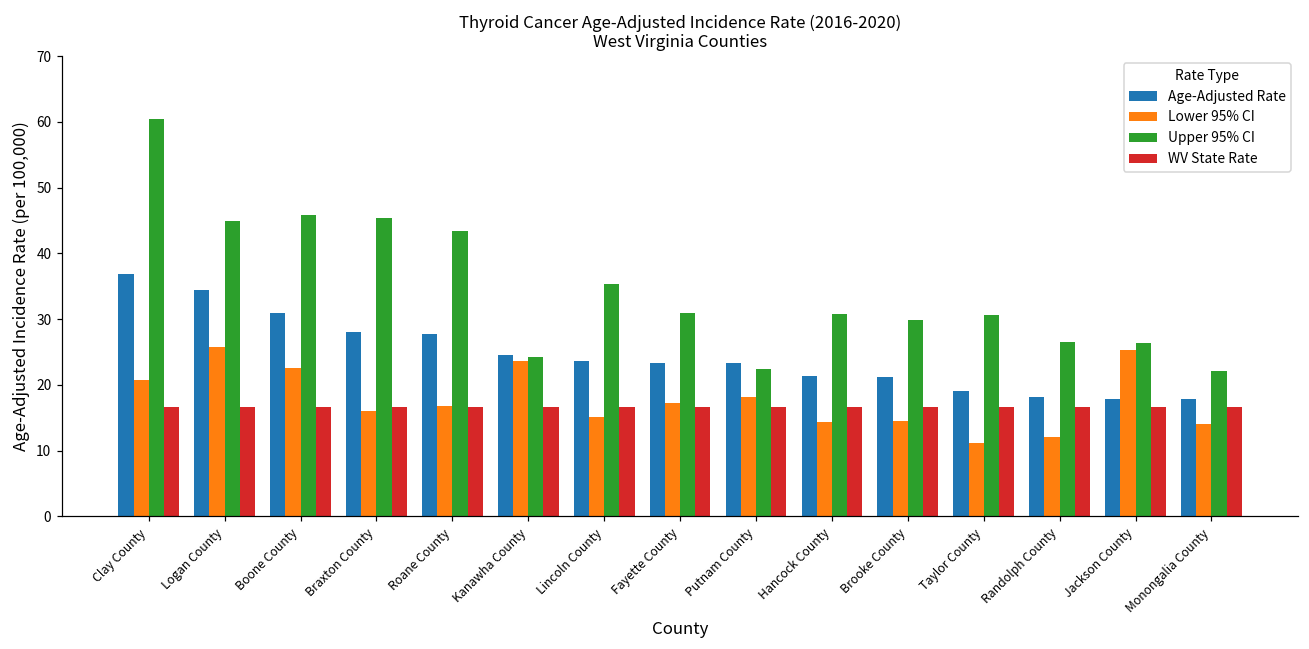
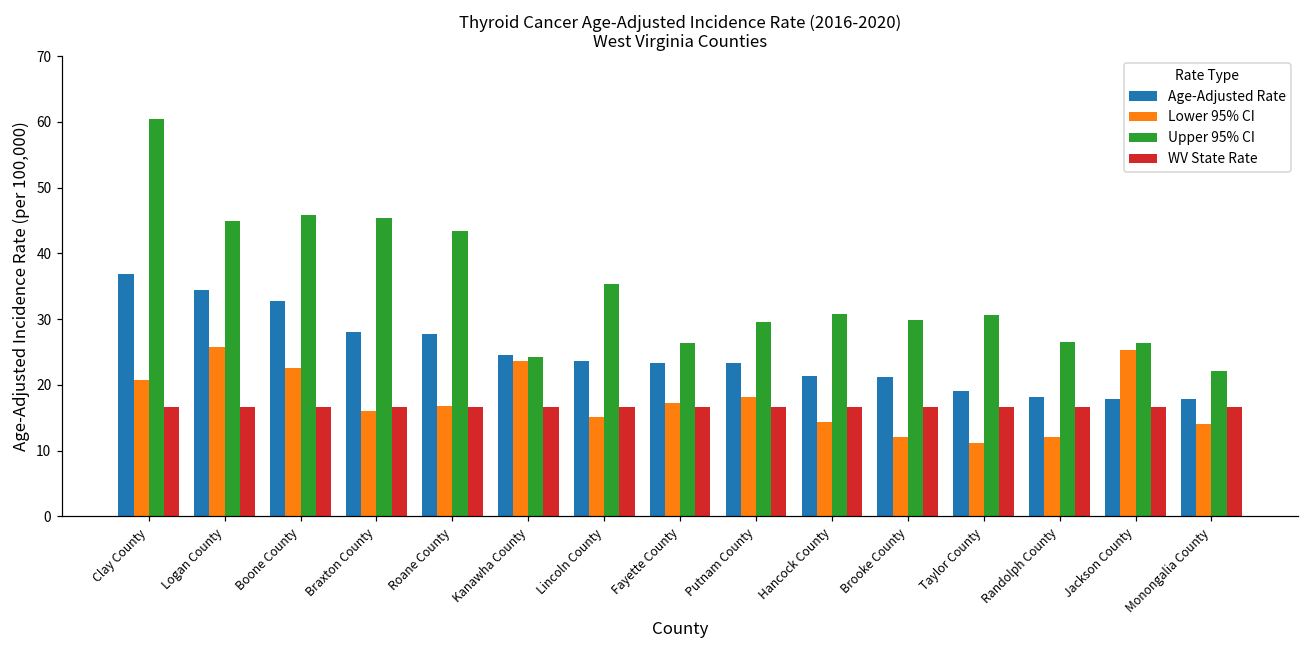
Age-Adjusted Rate, Boone County: 31 -> 33
Upper 95% CI, Fayette County: 31 -> 26
Upper 95% CI, Putnam County: 22 -> 30
Lower 95% CI, Brooke County: 15 -> 12
